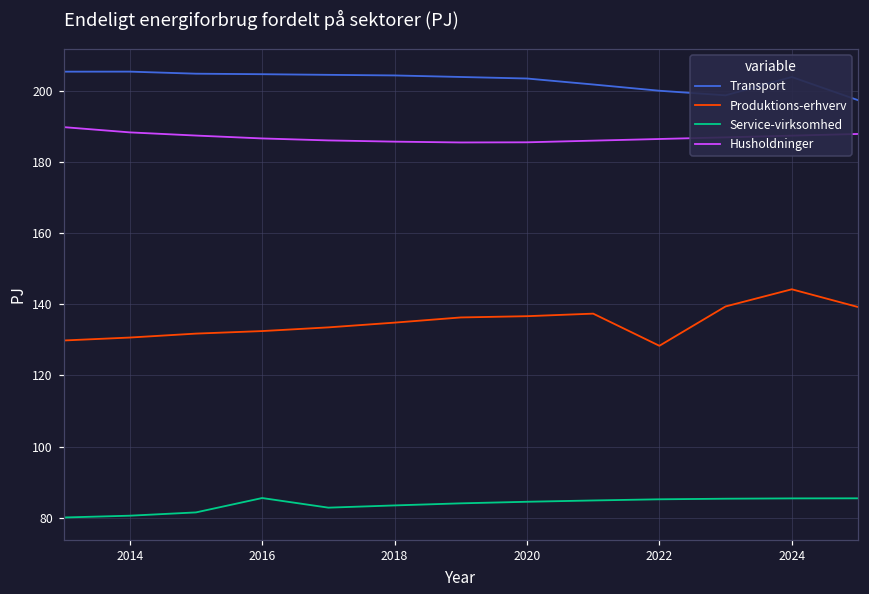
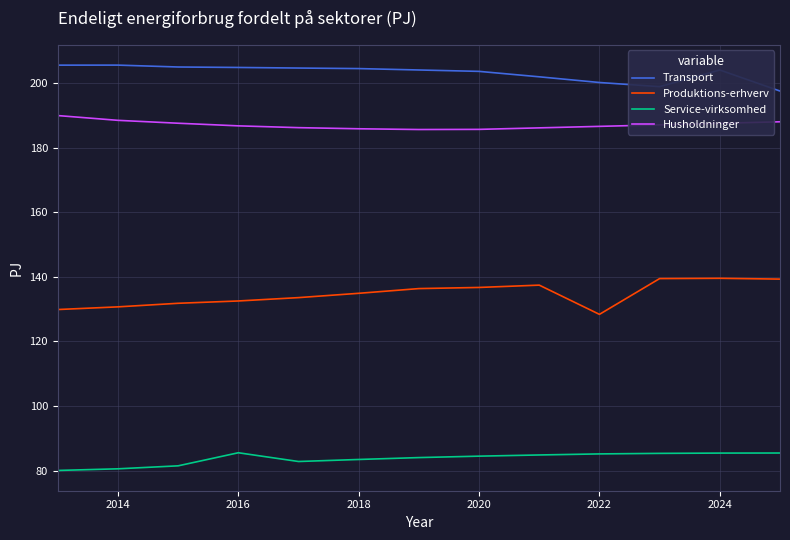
Produktions-erhverv, 2024: 144 -> 140
